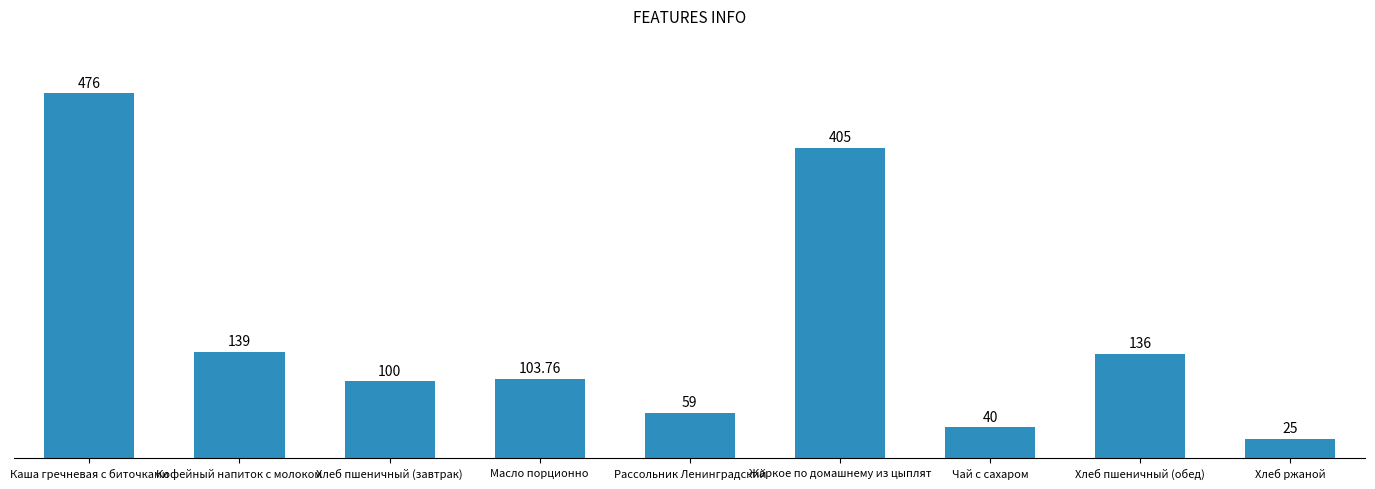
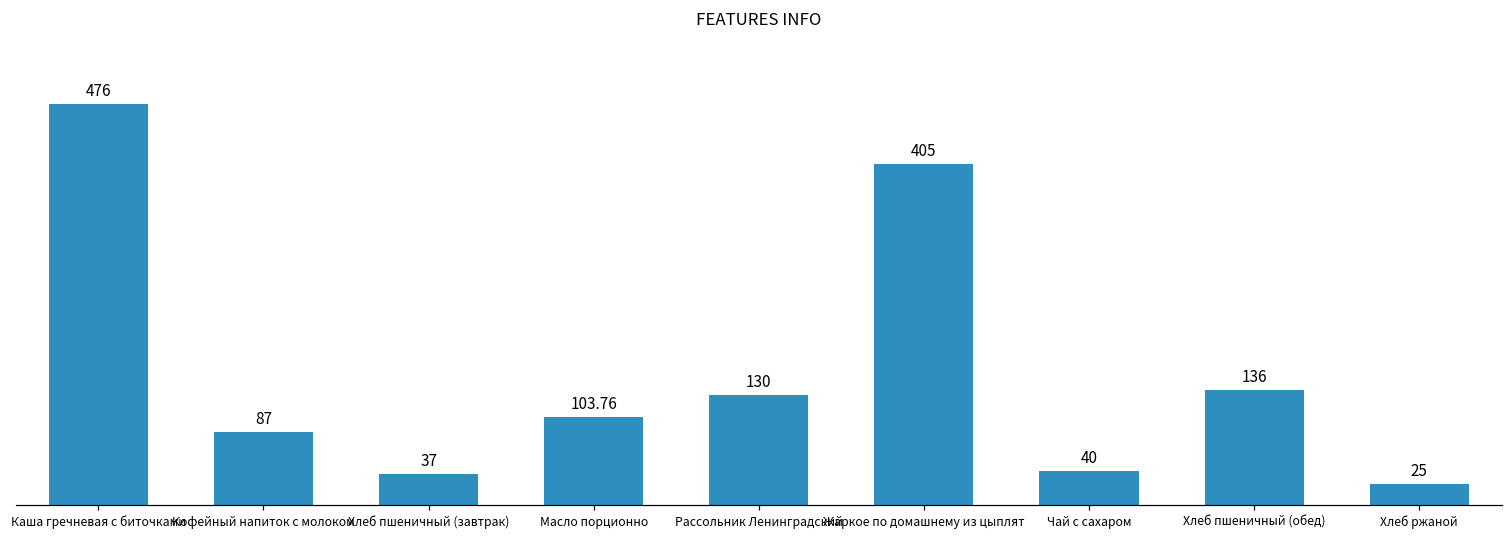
Кофейный напиток с молоком: 139 -> 87
Хлеб пшеничный (завтрак): 100 -> 37
Рассольник Ленинградский: 59 -> 130
